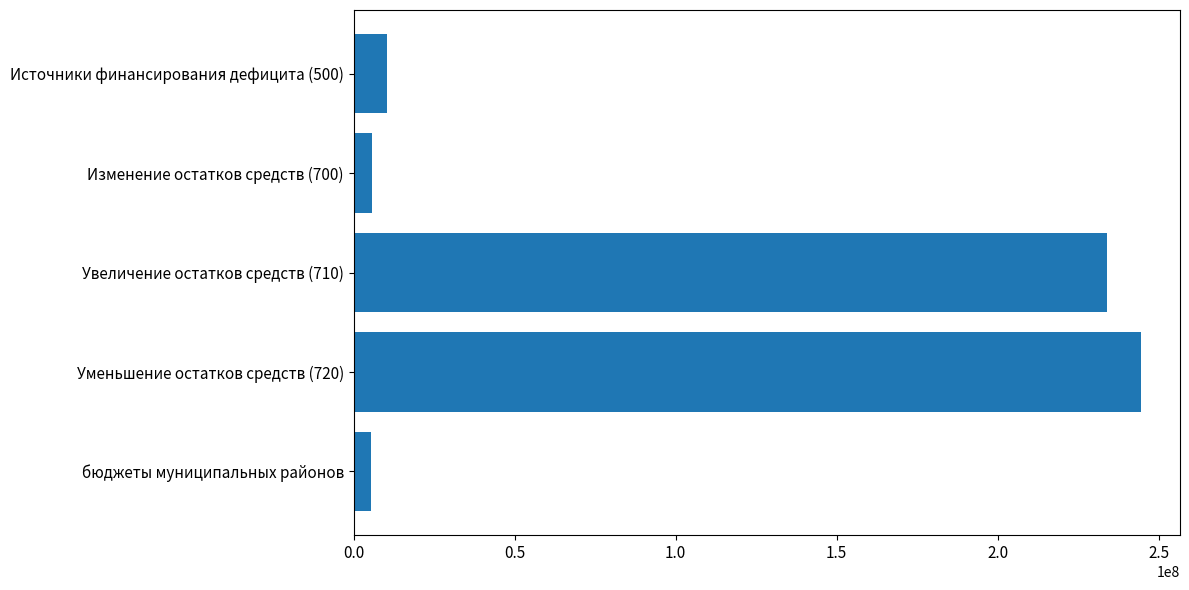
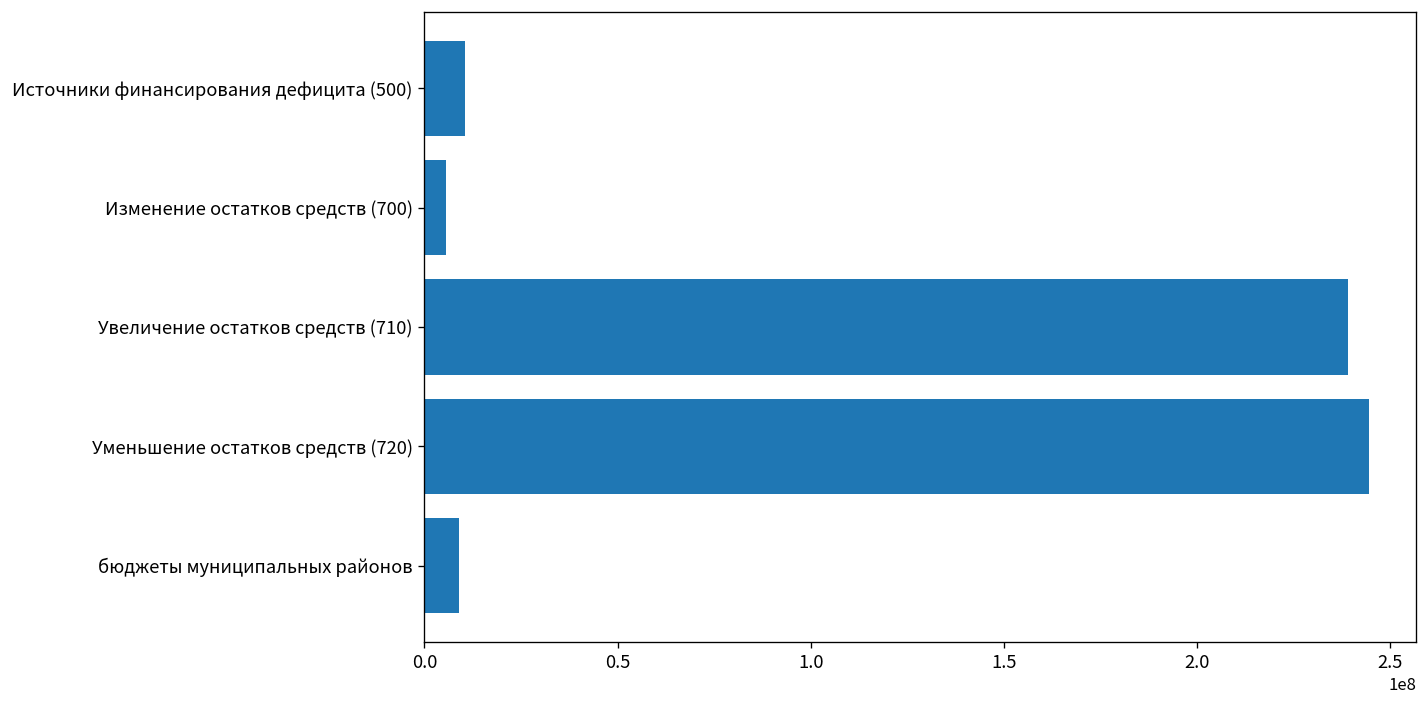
Увеличение остатков средств (710): 234000000 -> 239000000
бюджеты муниципальных районов: 5000000 -> 9000000
